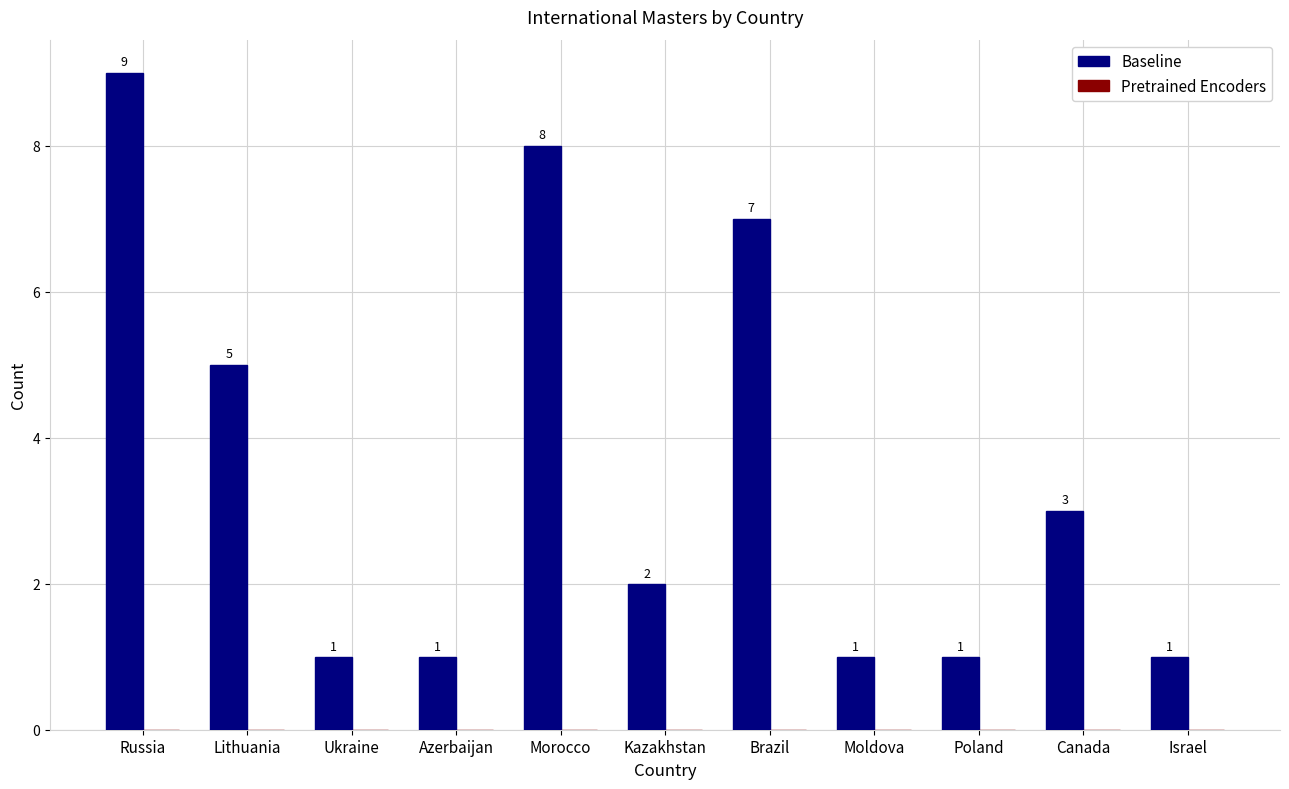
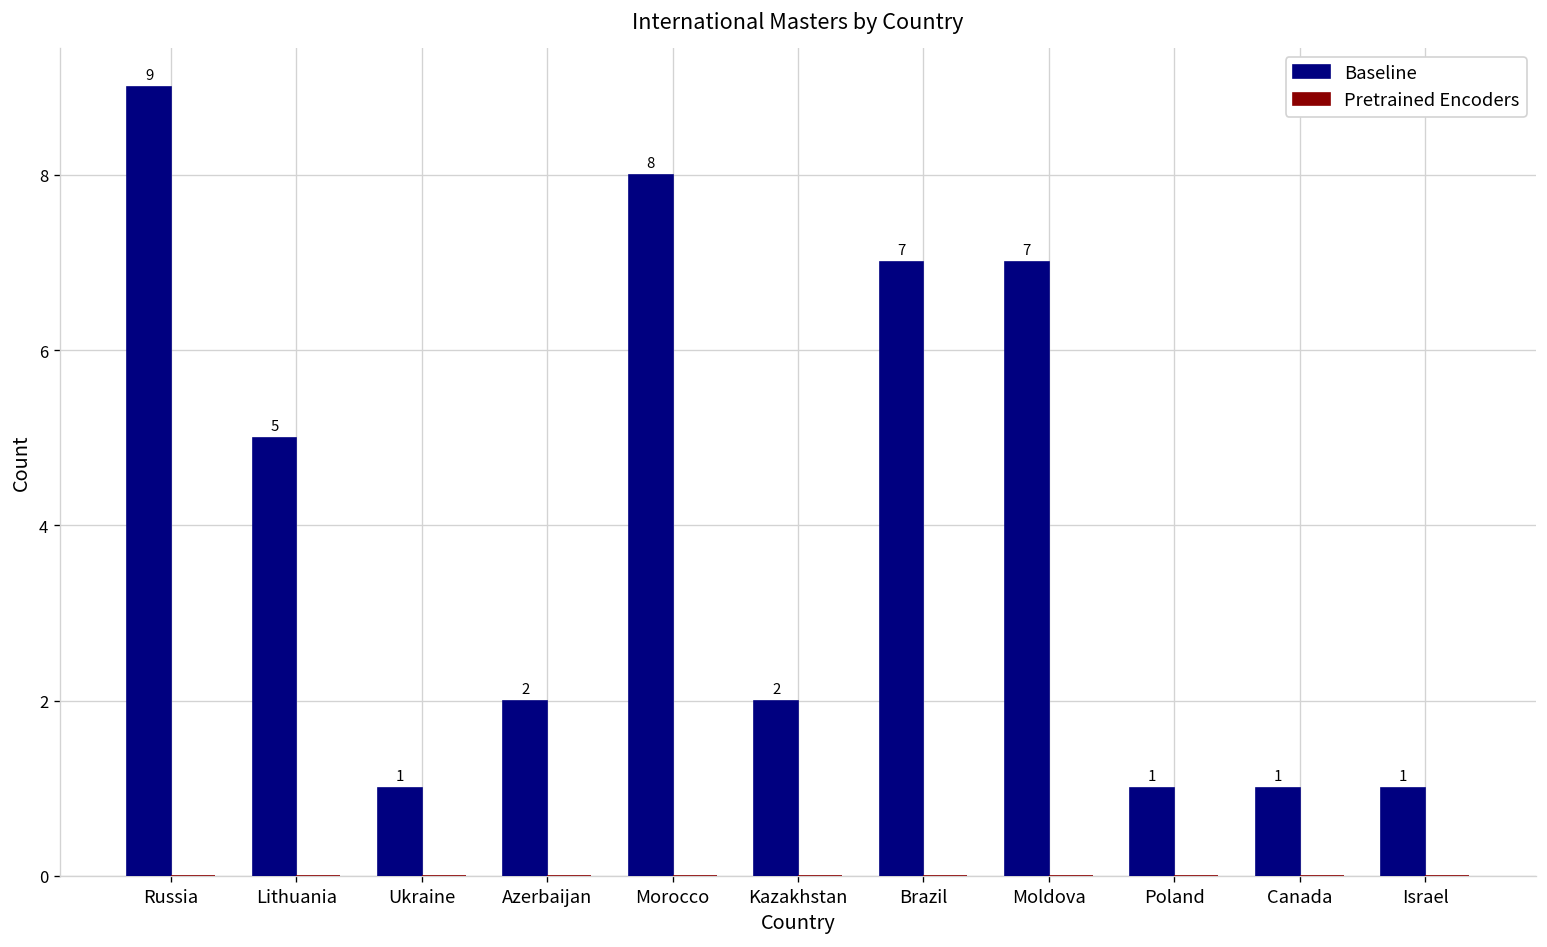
Baseline, Azerbaijan: 1 -> 2
Baseline, Moldova: 1 -> 7
Baseline, Canada: 3 -> 1
